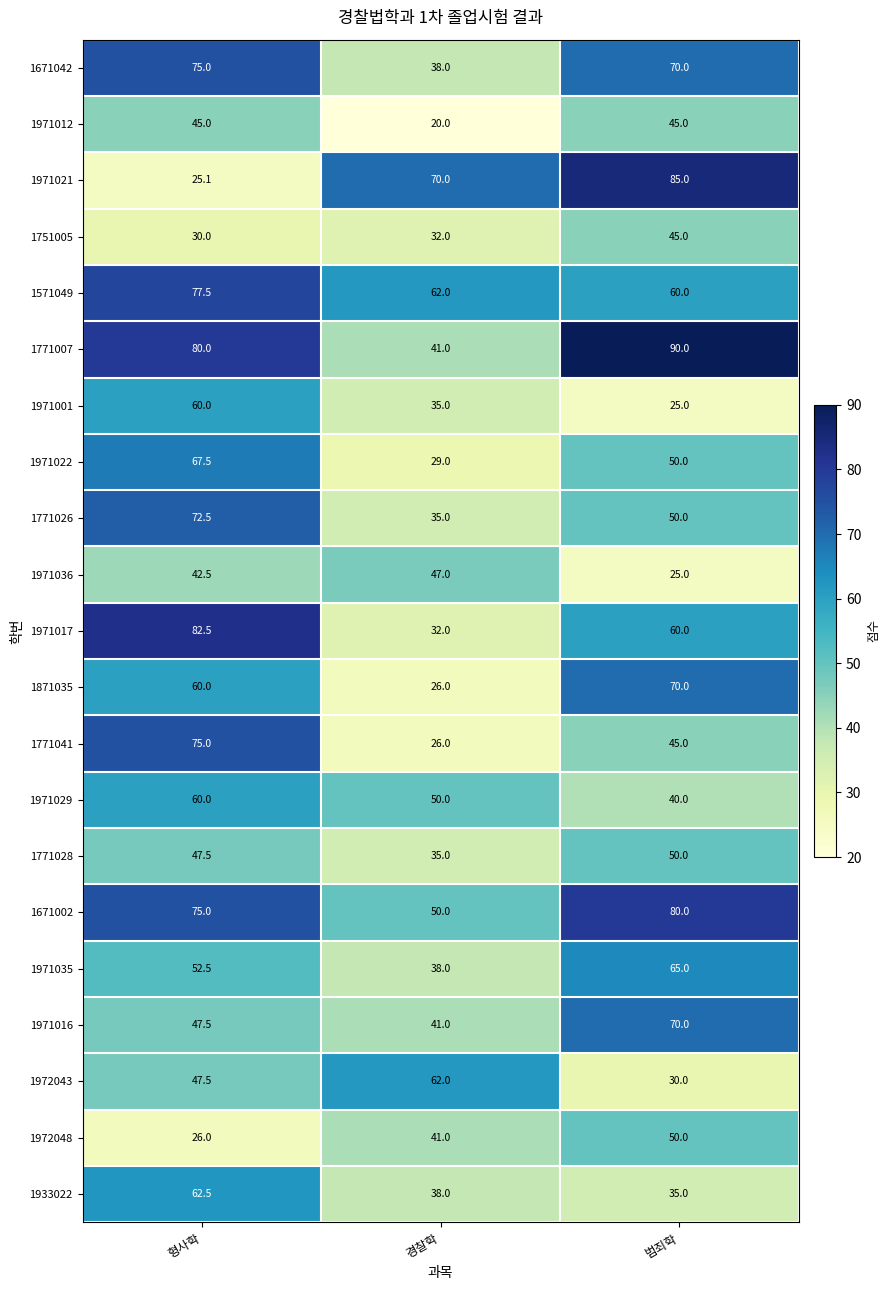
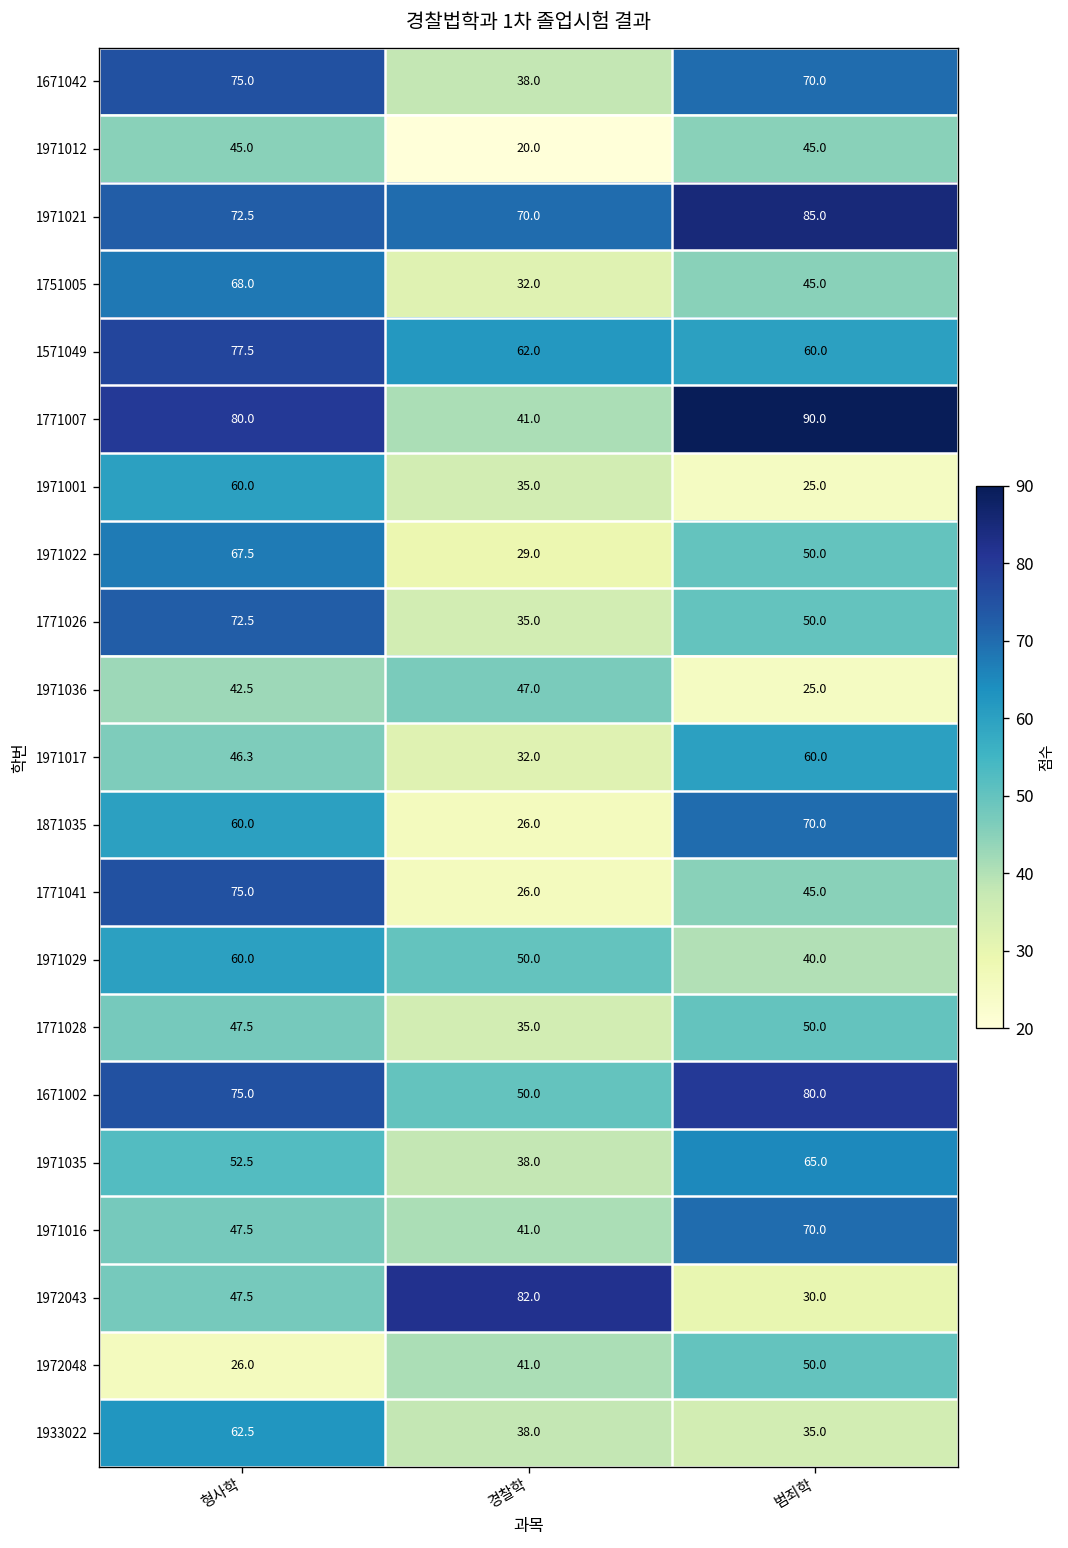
1971021, 형사학: 25.1 -> 72.5
1751005, 형사학: 30.0 -> 68.0
1971017, 형사학: 82.5 -> 46.3
1972043, 경찰학: 62.0 -> 82.0
